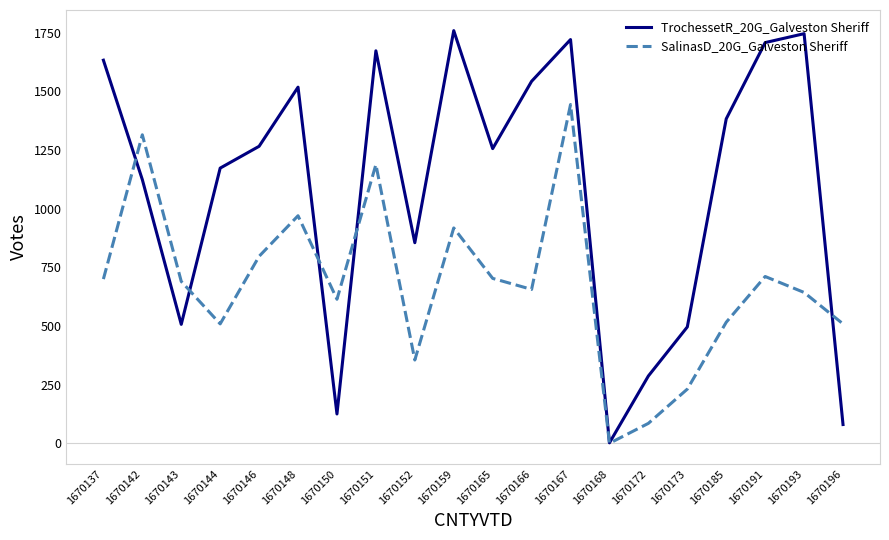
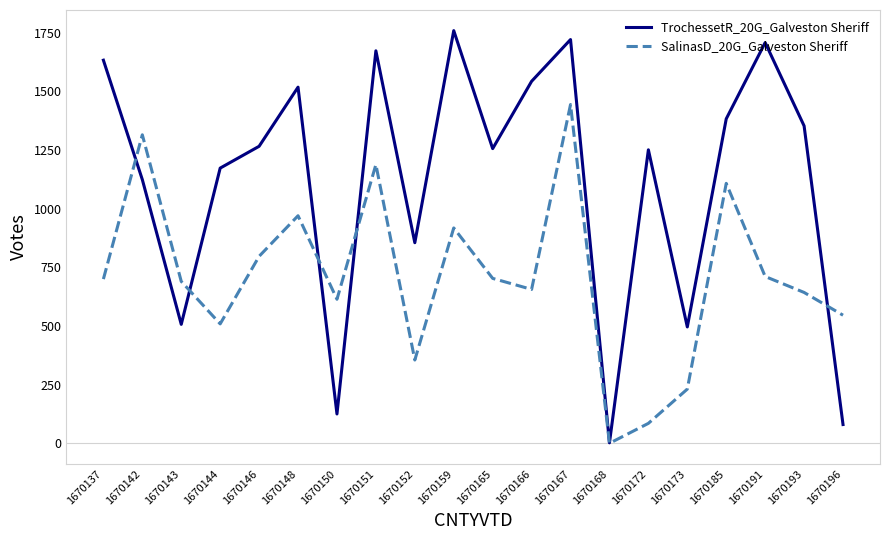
TrochessetR_20G_Galveston Sheriff, 1670172: 290 -> 1250
SalinasD_20G_Galveston Sheriff, 1670185: 520 -> 1110
TrochessetR_20G_Galveston Sheriff, 1670193: 1750 -> 1350
SalinasD_20G_Galveston Sheriff, 1670196: 510 -> 550
